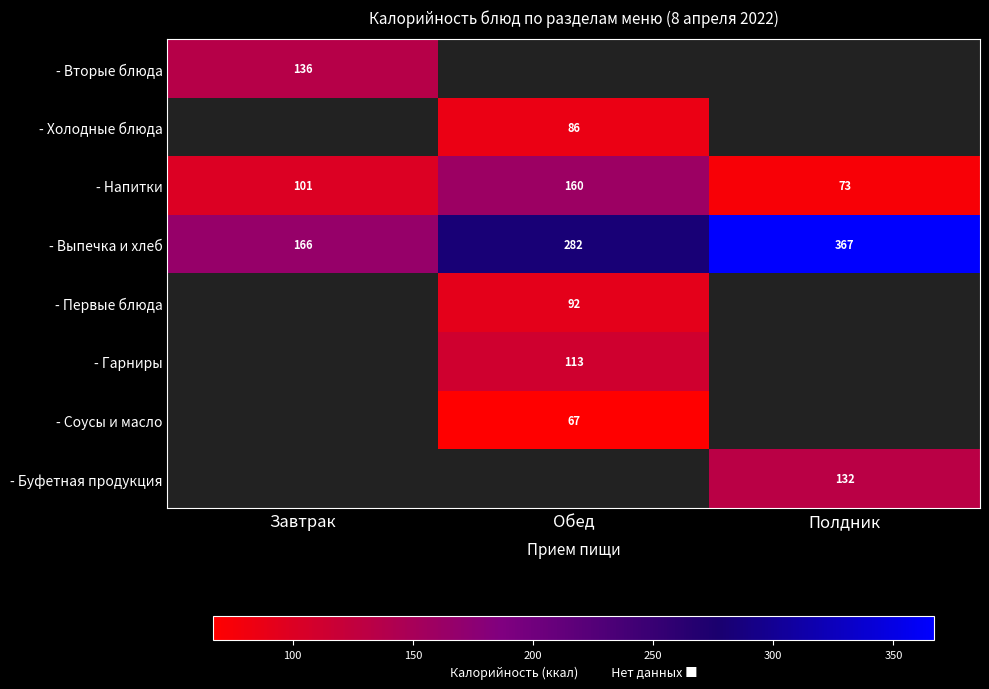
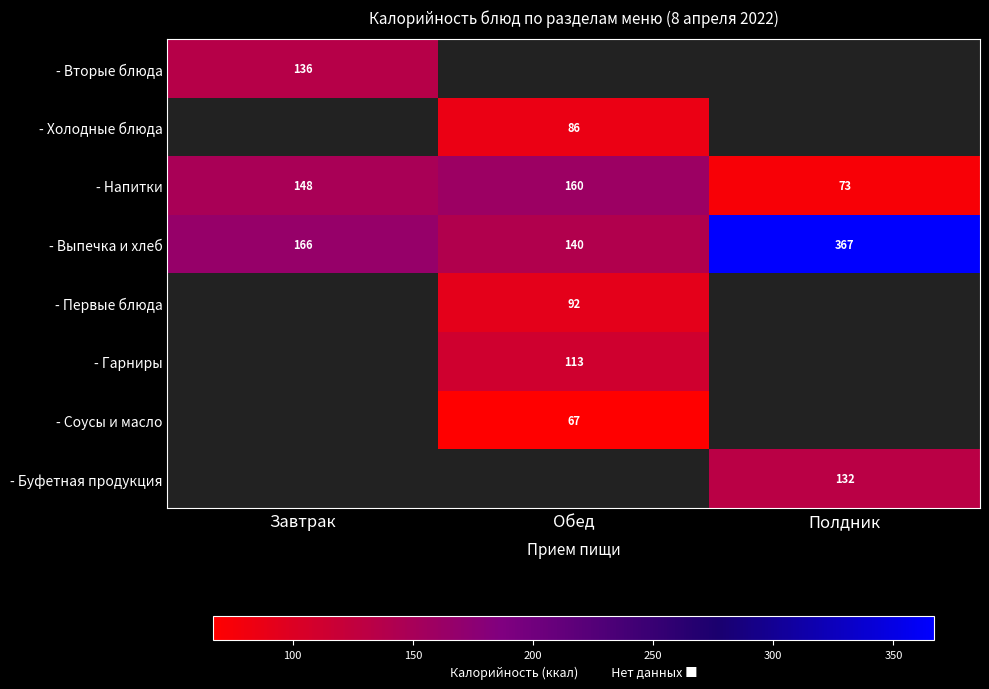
- Напитки, Завтрак: 101 -> 148
- Выпечка и хлеб, Обед: 282 -> 140
